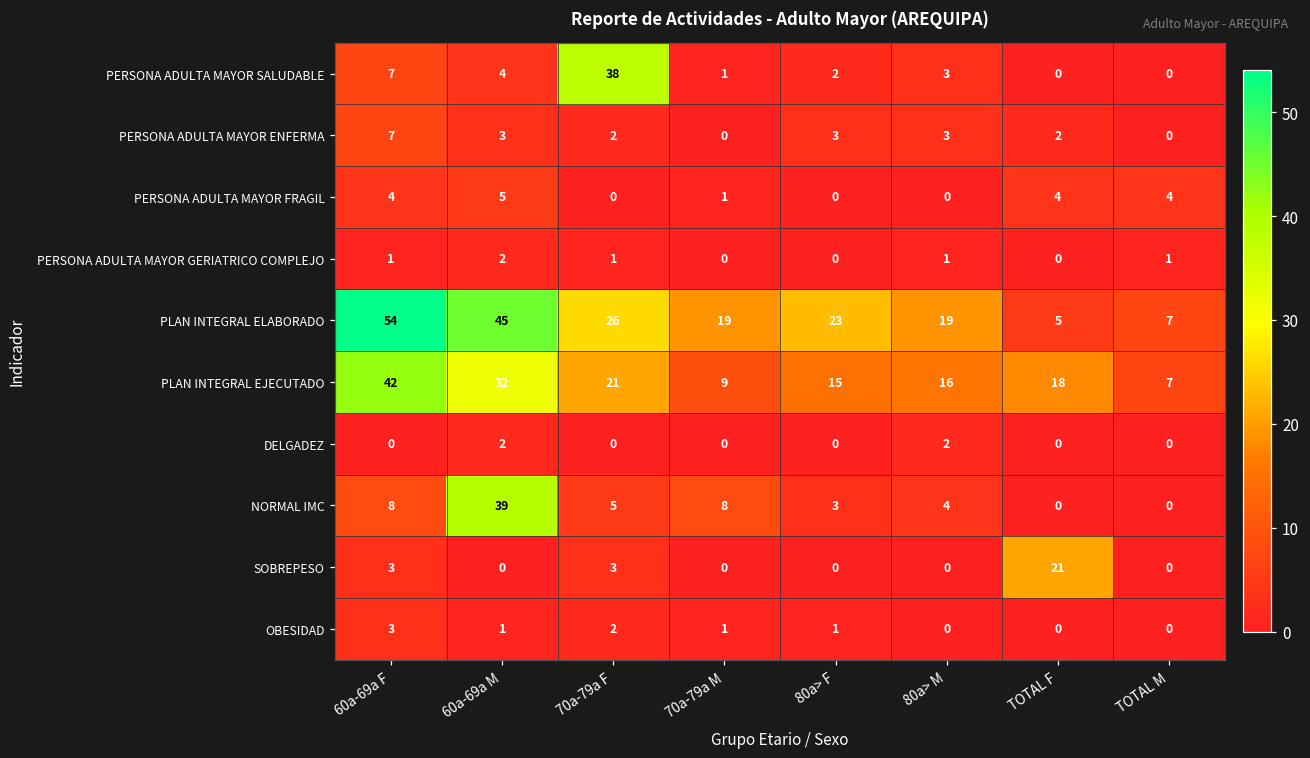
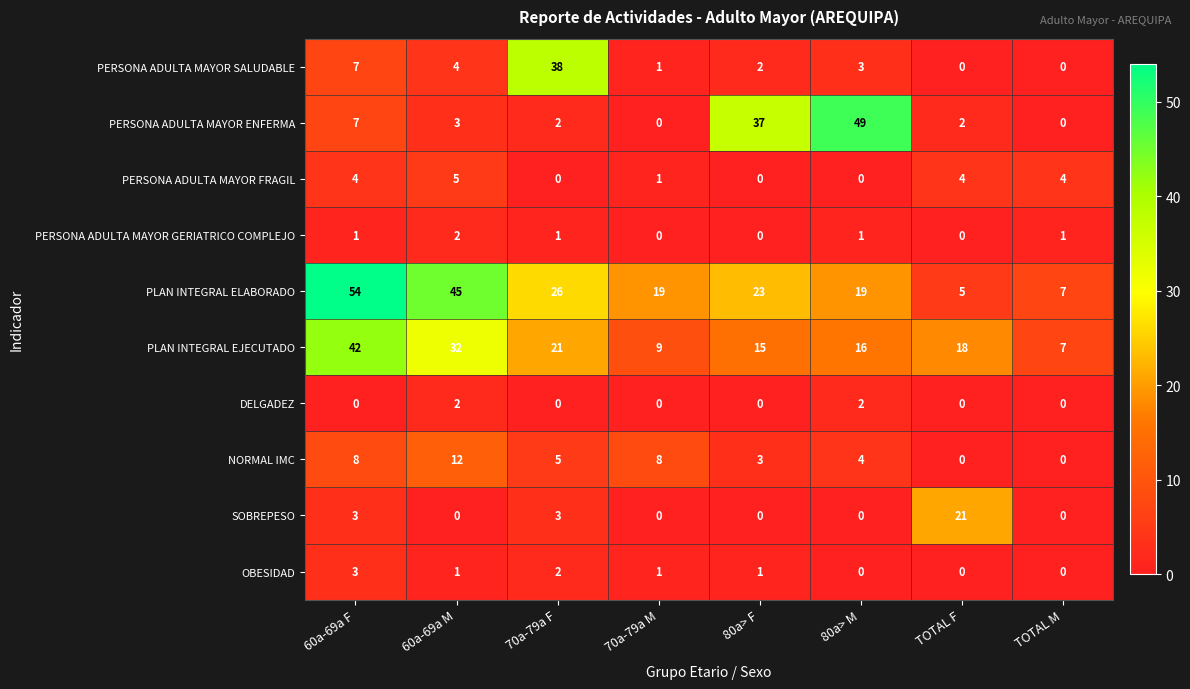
PERSONA ADULTA MAYOR ENFERMA, 80a> F: 3 -> 37
PERSONA ADULTA MAYOR ENFERMA, 80a> M: 3 -> 49
NORMAL IMC, 60a-69a M: 39 -> 12
